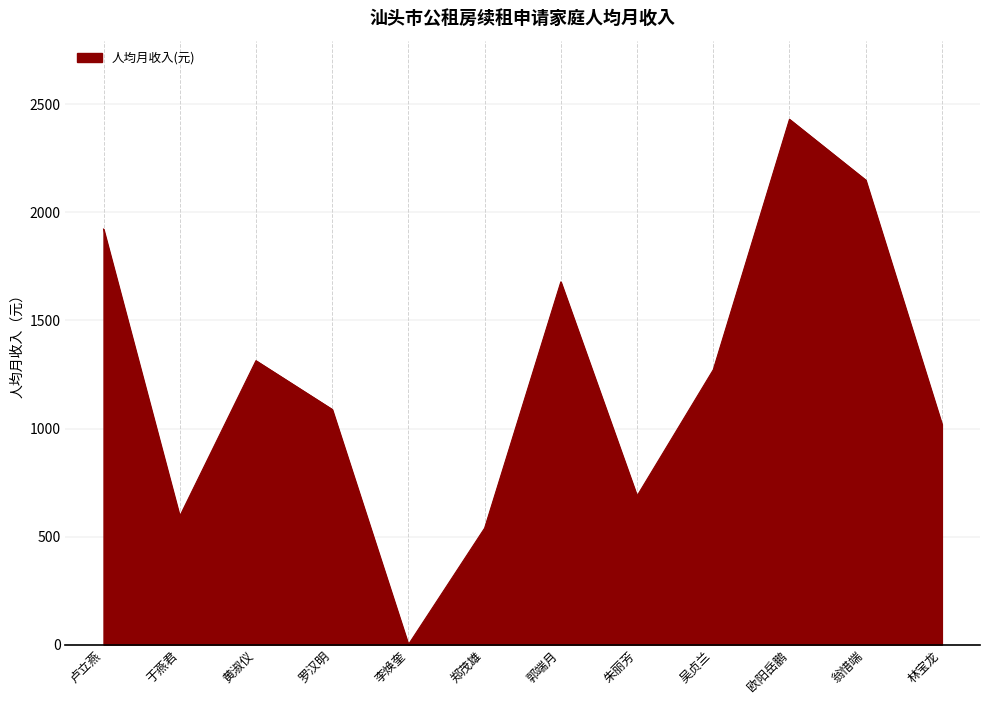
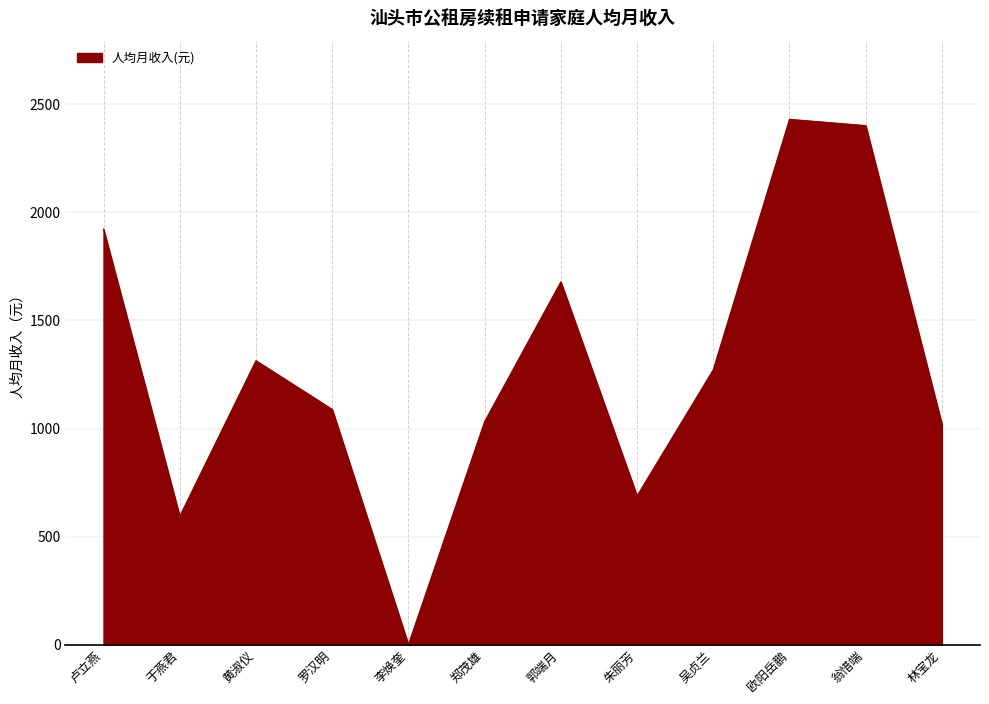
郑茂雄: 540 -> 1030
翁惜端: 2150 -> 2400
